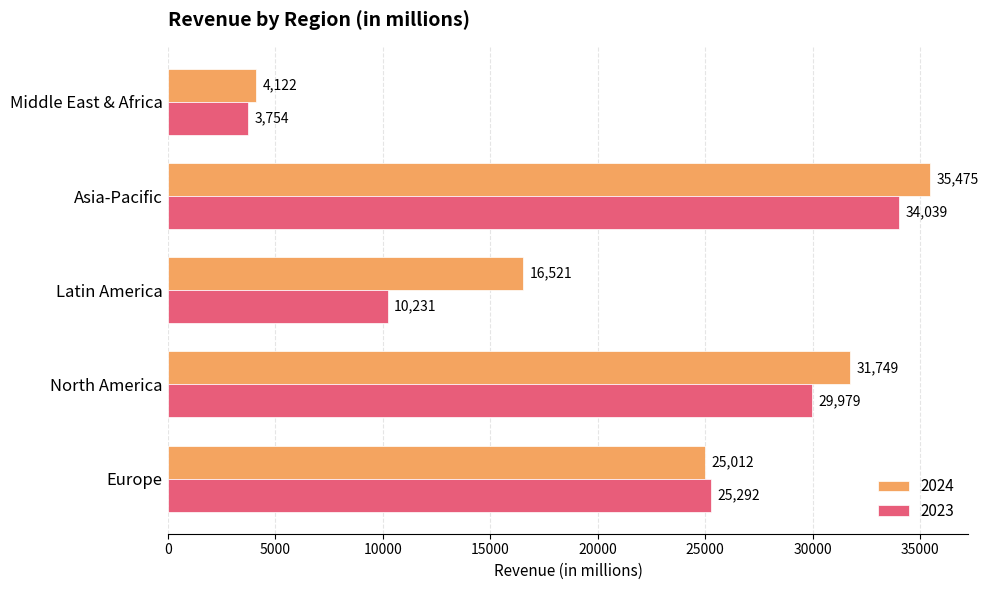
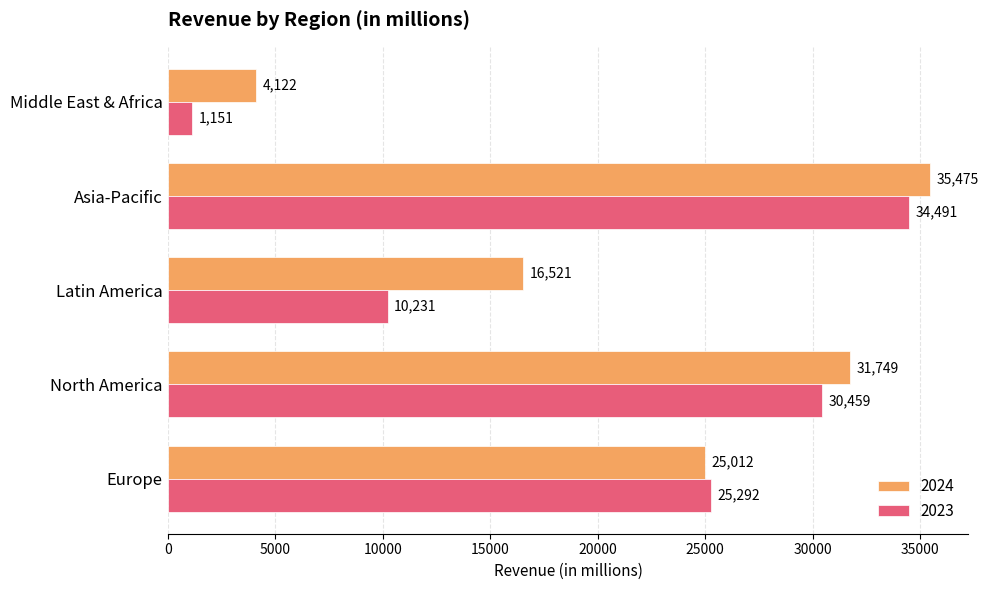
2023, Middle East & Africa: 3,754 -> 1,151
2023, Asia-Pacific: 34,039 -> 34,491
2023, North America: 29,979 -> 30,459
